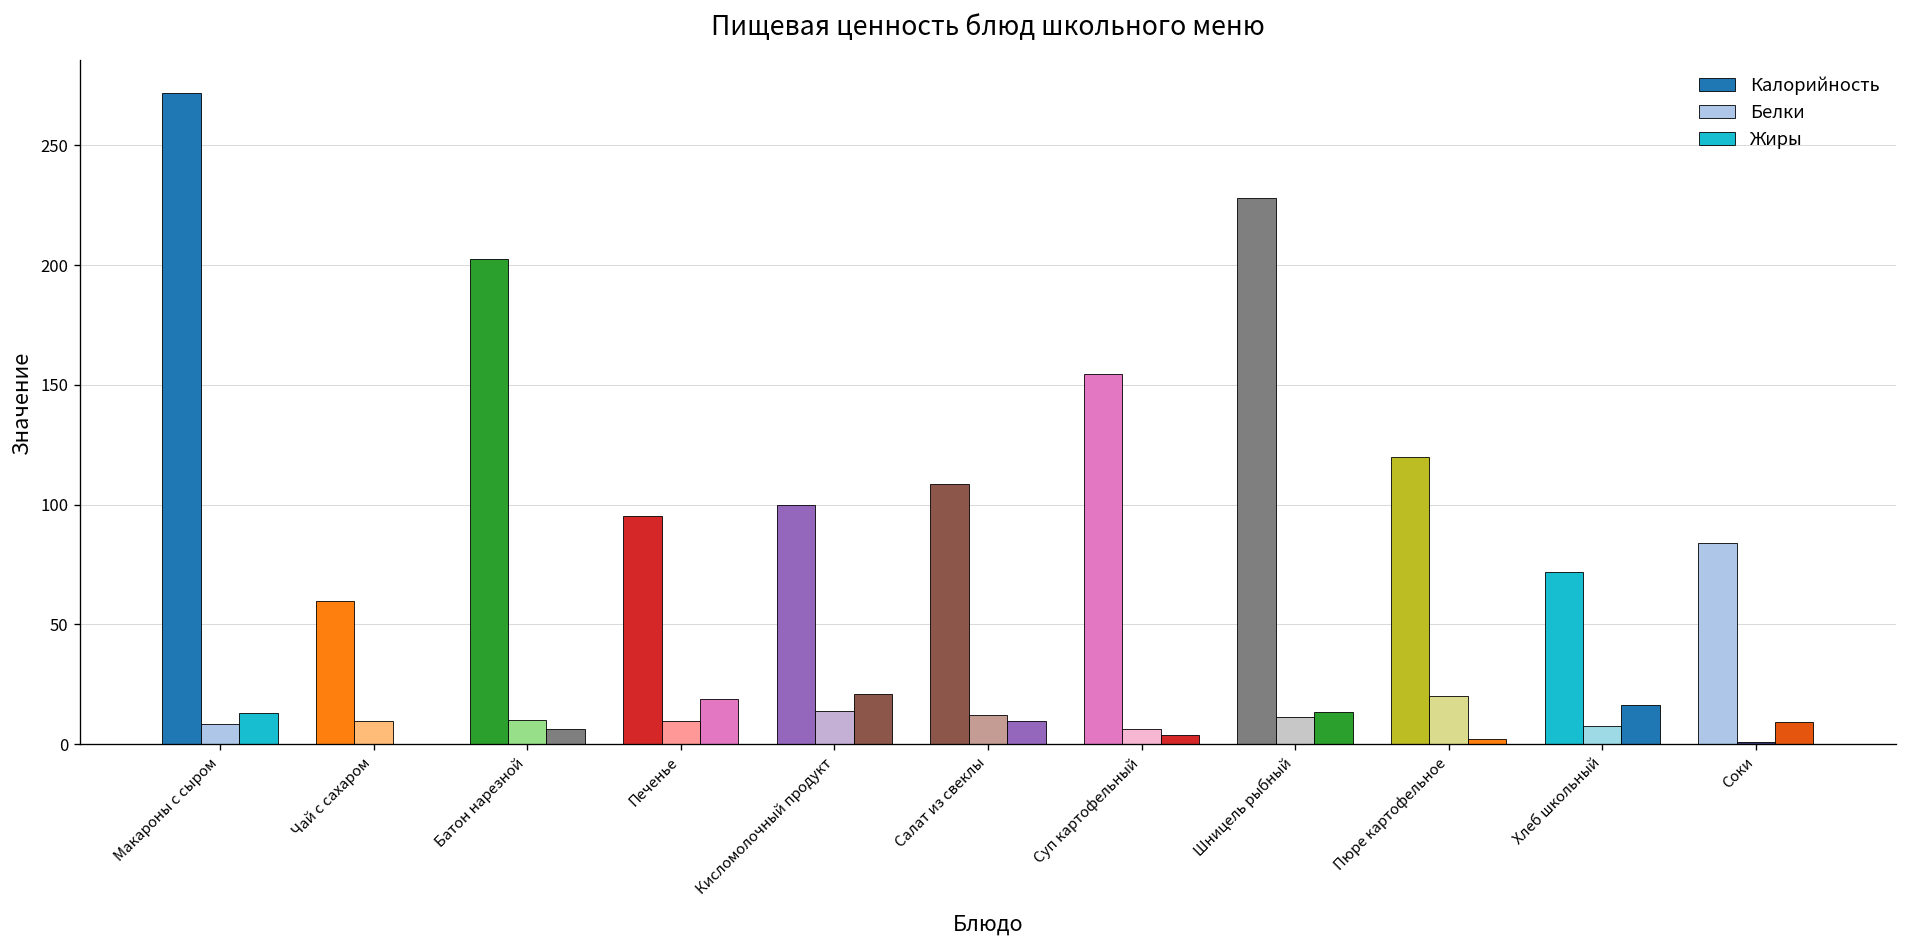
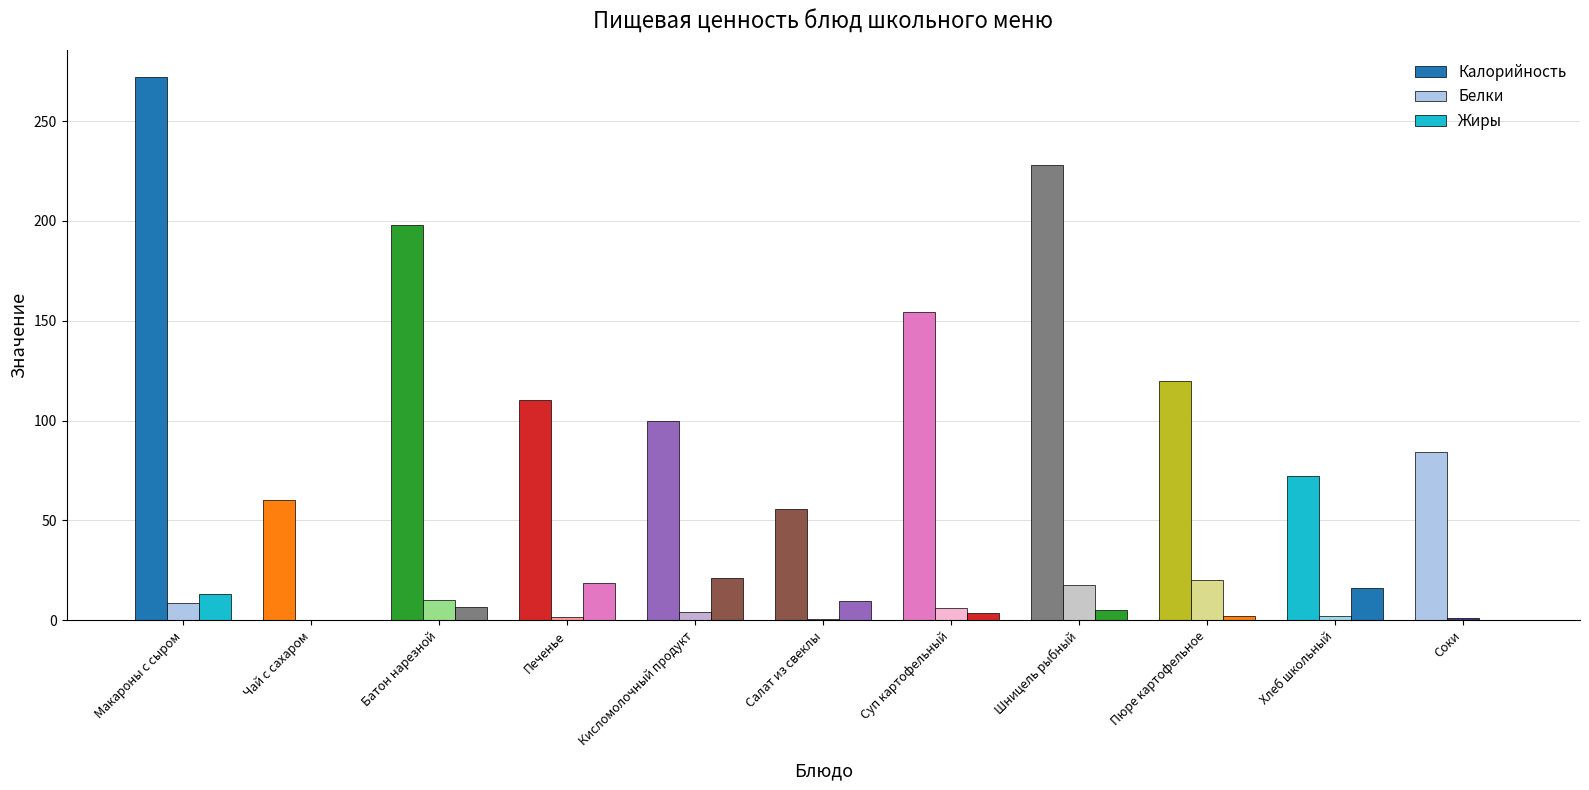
Белки, Чай с сахаром: 10 -> 0
Калорийность, Батон нарезной: 202 -> 198
Калорийность, Печенье: 95 -> 110
Белки, Печенье: 10 -> 2
Белки, Кисломолочный продукт: 14 -> 4
Калорийность, Салат из свеклы: 109 -> 56
Белки, Салат из свеклы: 12 -> 1
Белки, Шницель рыбный: 11 -> 18
Жиры, Шницель рыбный: 13 -> 5
Белки, Хлеб школьный: 8 -> 2
Жиры, Соки: 9 -> 0
